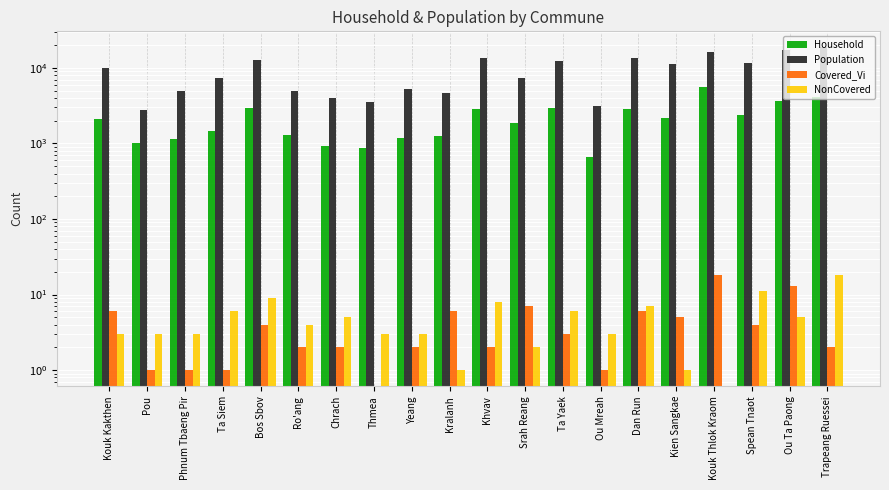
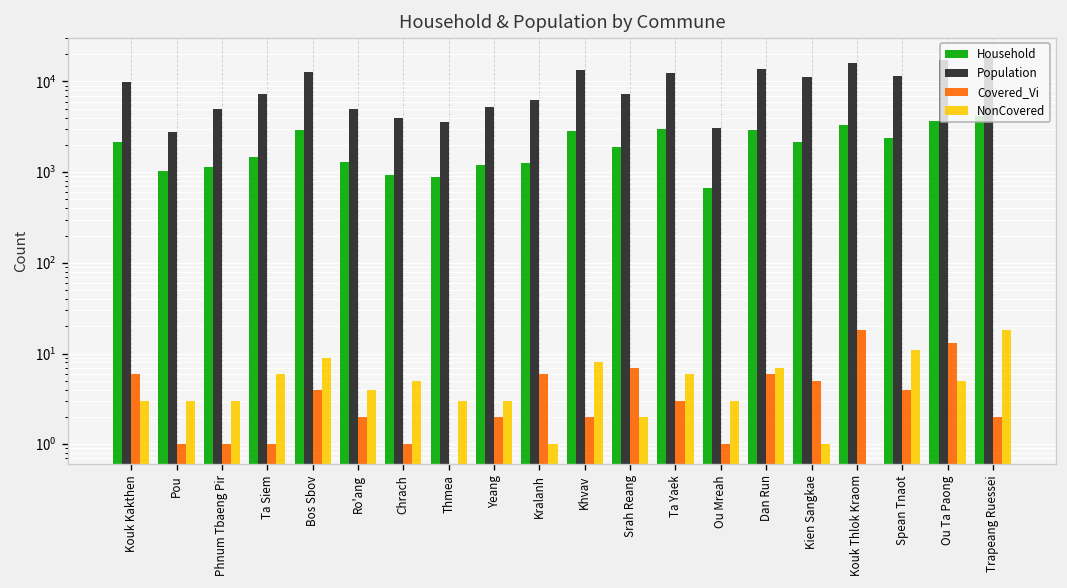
Covered_Vi, Chrach: 2 -> 1
Population, Kralanh: 5000 -> 6000
Household, Kouk Thlok Kraom: 6000 -> 3000
